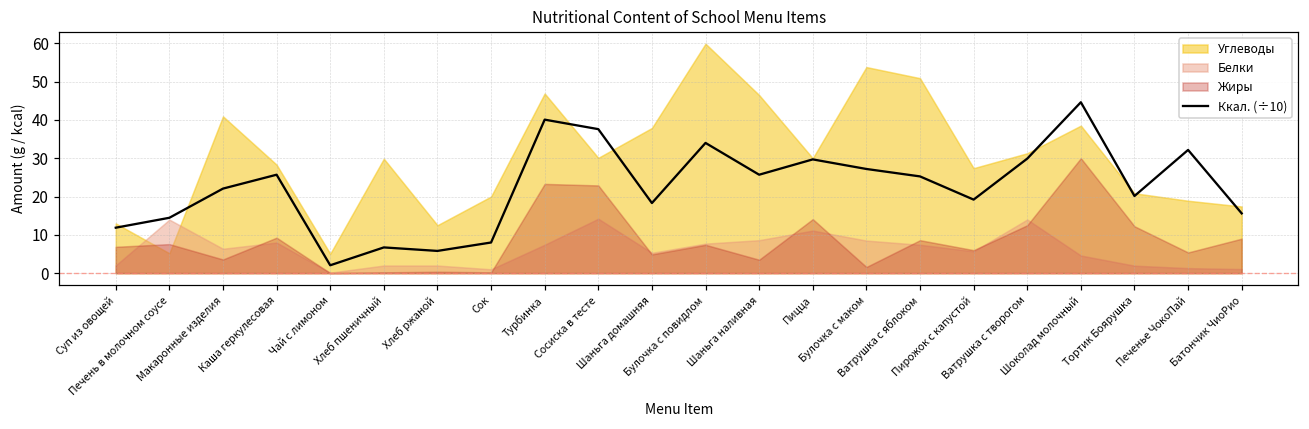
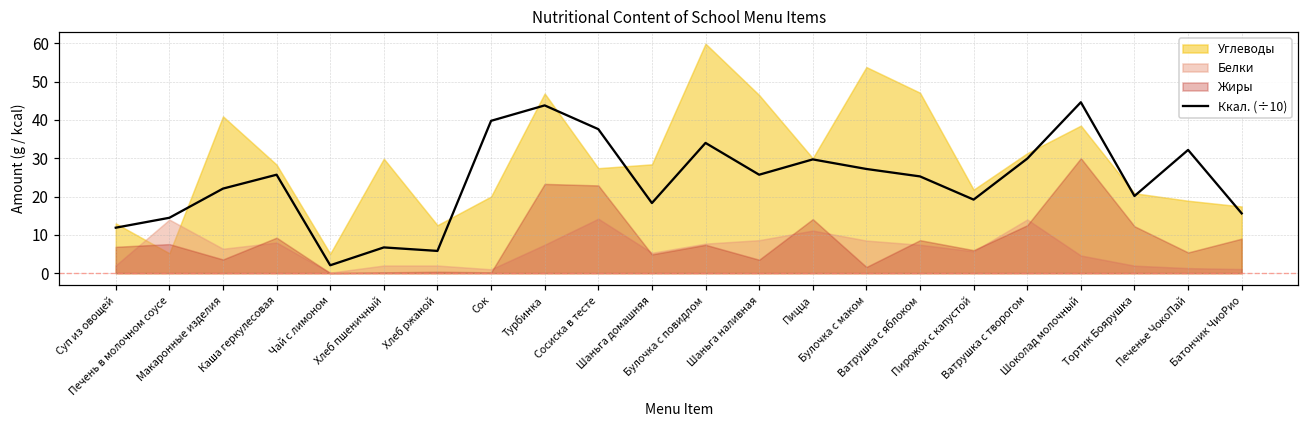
Ккал. (÷10), Сок: 8 -> 40
Ккал. (÷10), Турбинка: 40 -> 44
Углеводы, Сосиска в тесте: 30 -> 27
Углеводы, Шаньга домашняя: 38 -> 28
Углеводы, Ватрушка с яблоком: 51 -> 47
Углеводы, Пирожок с капустой: 27 -> 22
